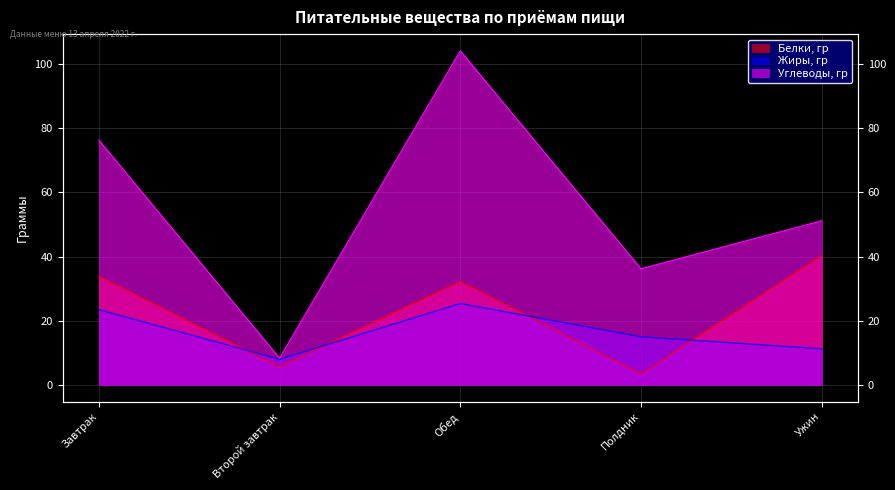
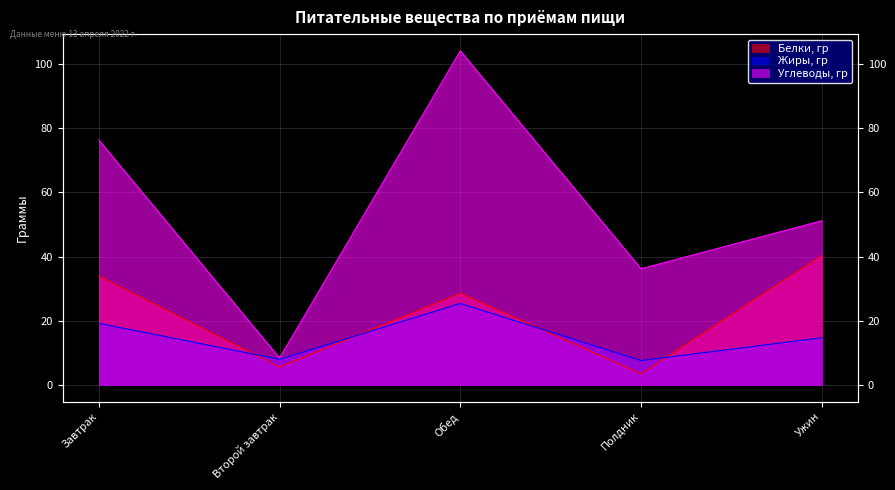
Жиры, гр, Завтрак: 24 -> 19
Белки, гр, Обед: 32 -> 29
Жиры, гр, Полдник: 15 -> 8
Жиры, гр, Ужин: 11 -> 15
